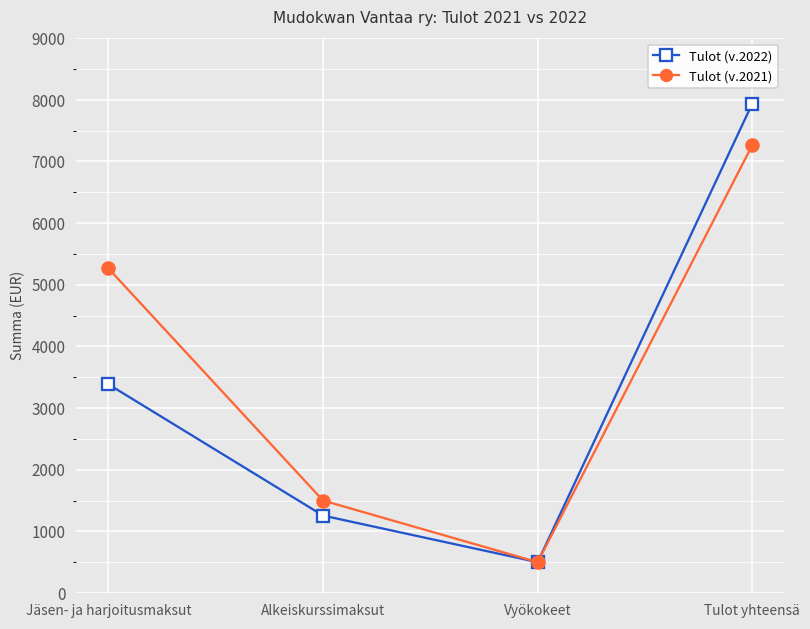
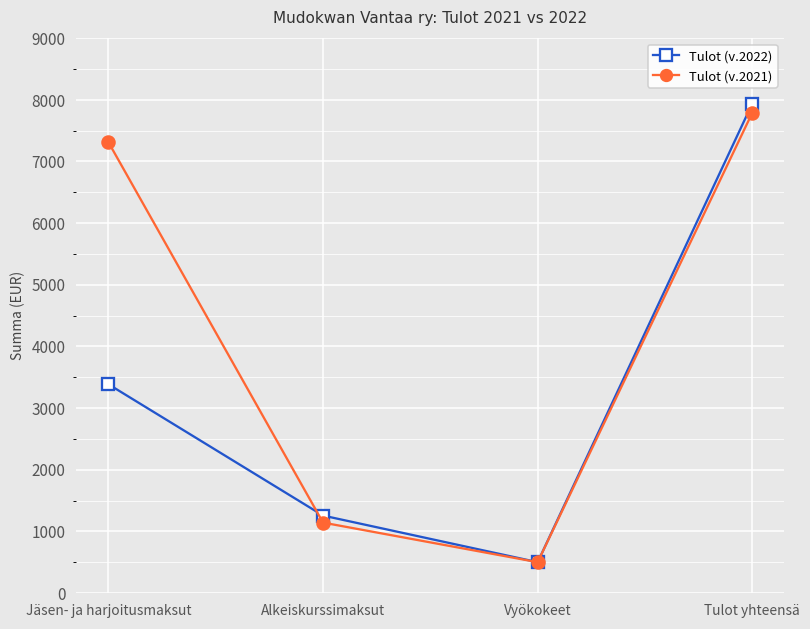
Tulot (v.2021), Jäsen- ja harjoitusmaksut: 5300 -> 7300
Tulot (v.2021), Alkeiskurssimaksut: 1500 -> 1100
Tulot (v.2021), Tulot yhteensä: 7300 -> 7800
